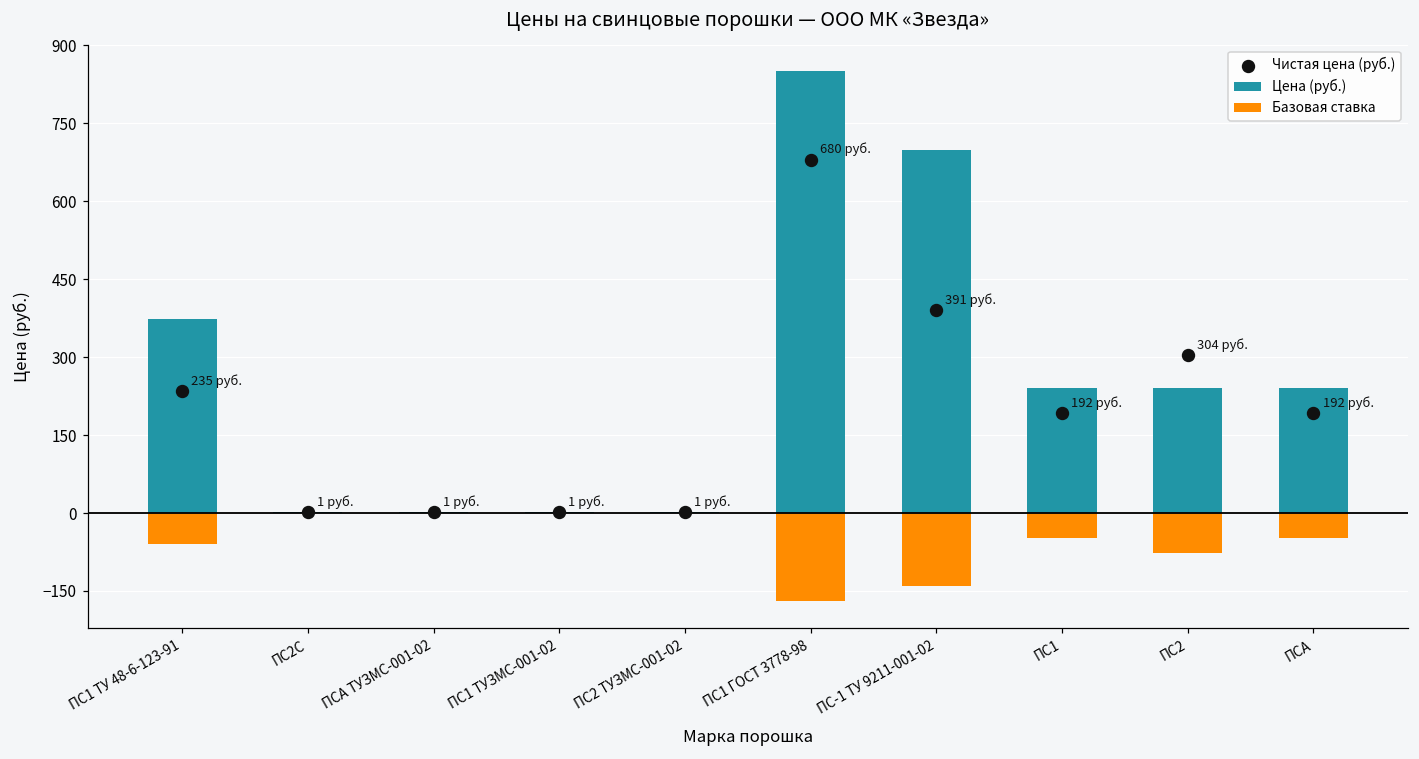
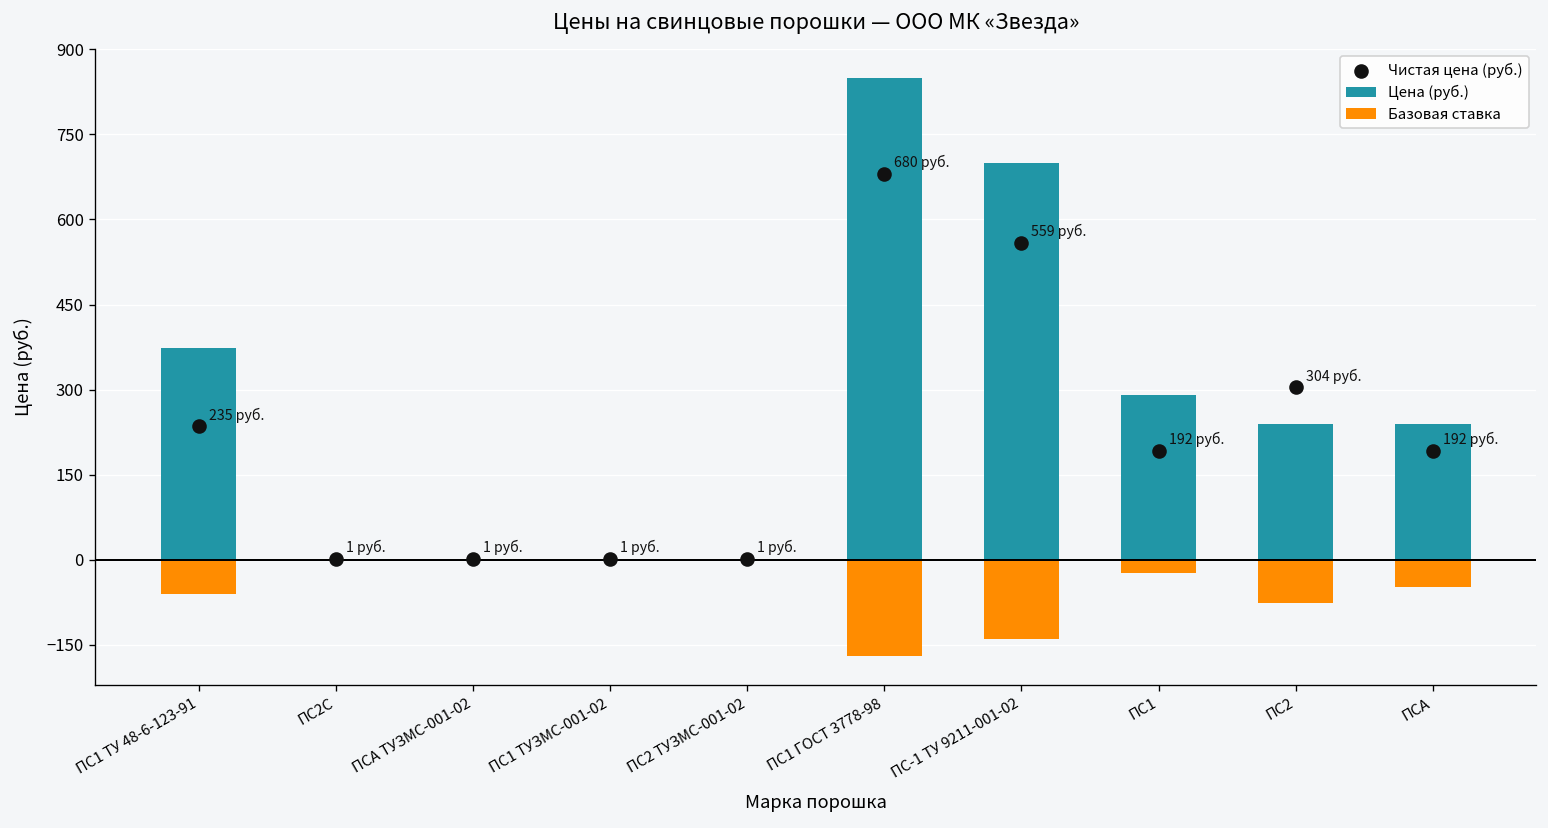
Чистая цена (руб.), ПС-1 ТУ 9211-001-02: 391 -> 559
Цена (руб.), ПС1: 240 -> 290
Базовая ставка, ПС1: -50 -> -20
